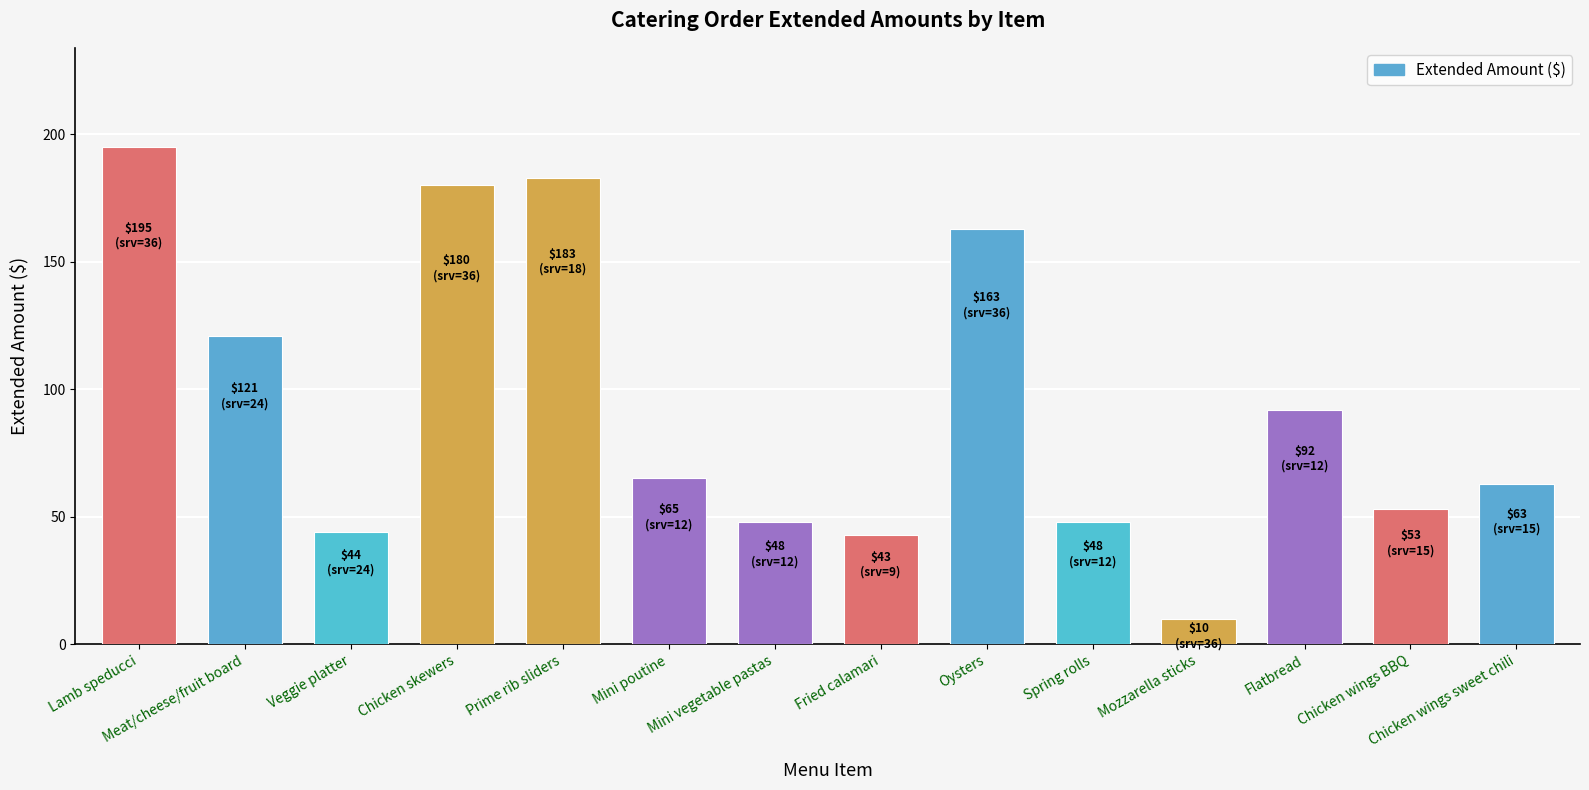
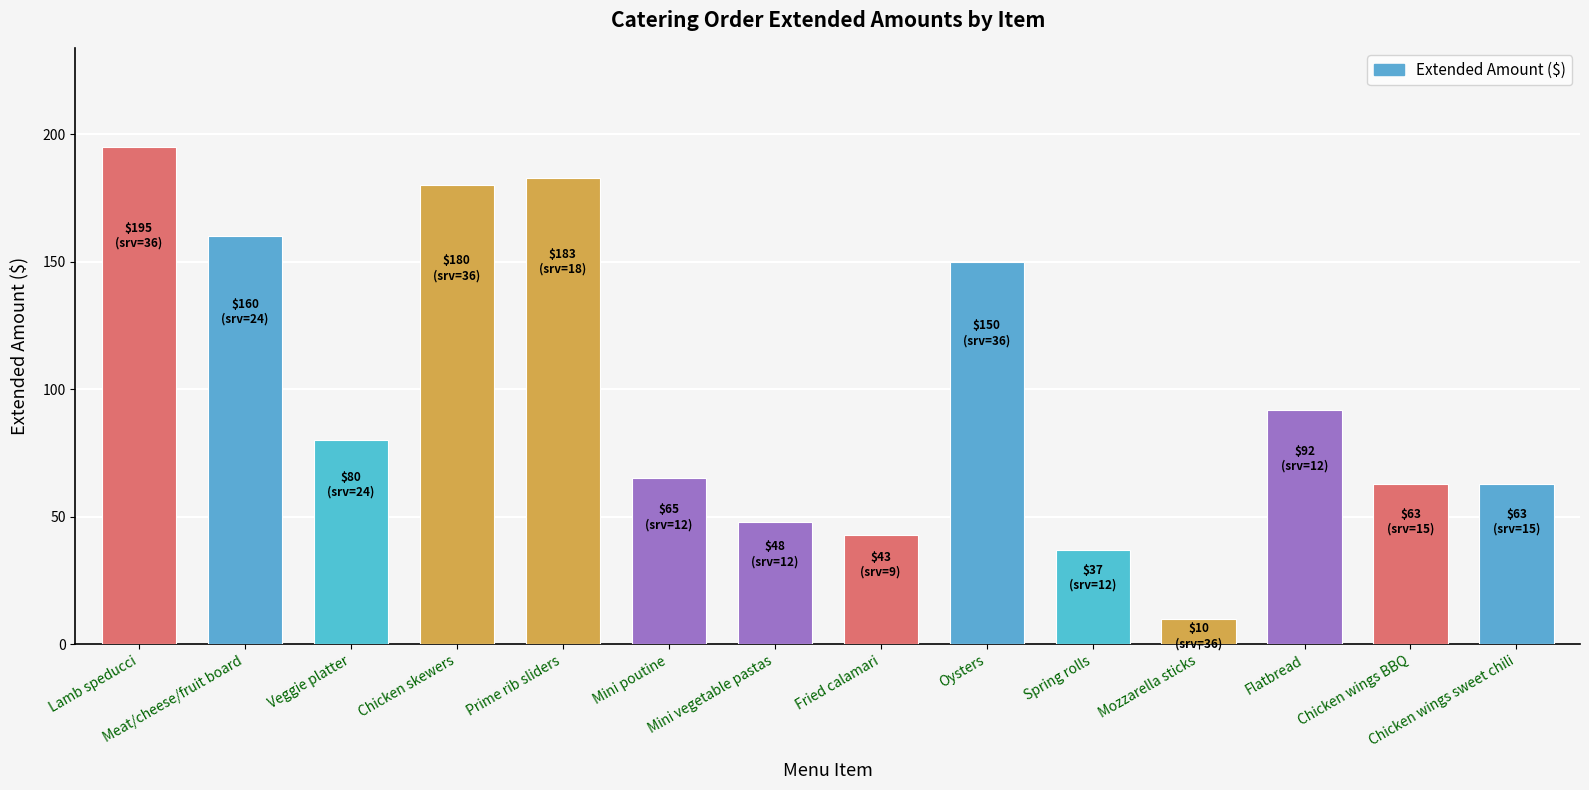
Meat/cheese/fruit board: $121 -> $160
Veggie platter: $44 -> $80
Oysters: $163 -> $150
Spring rolls: $48 -> $37
Chicken wings BBQ: $53 -> $63
